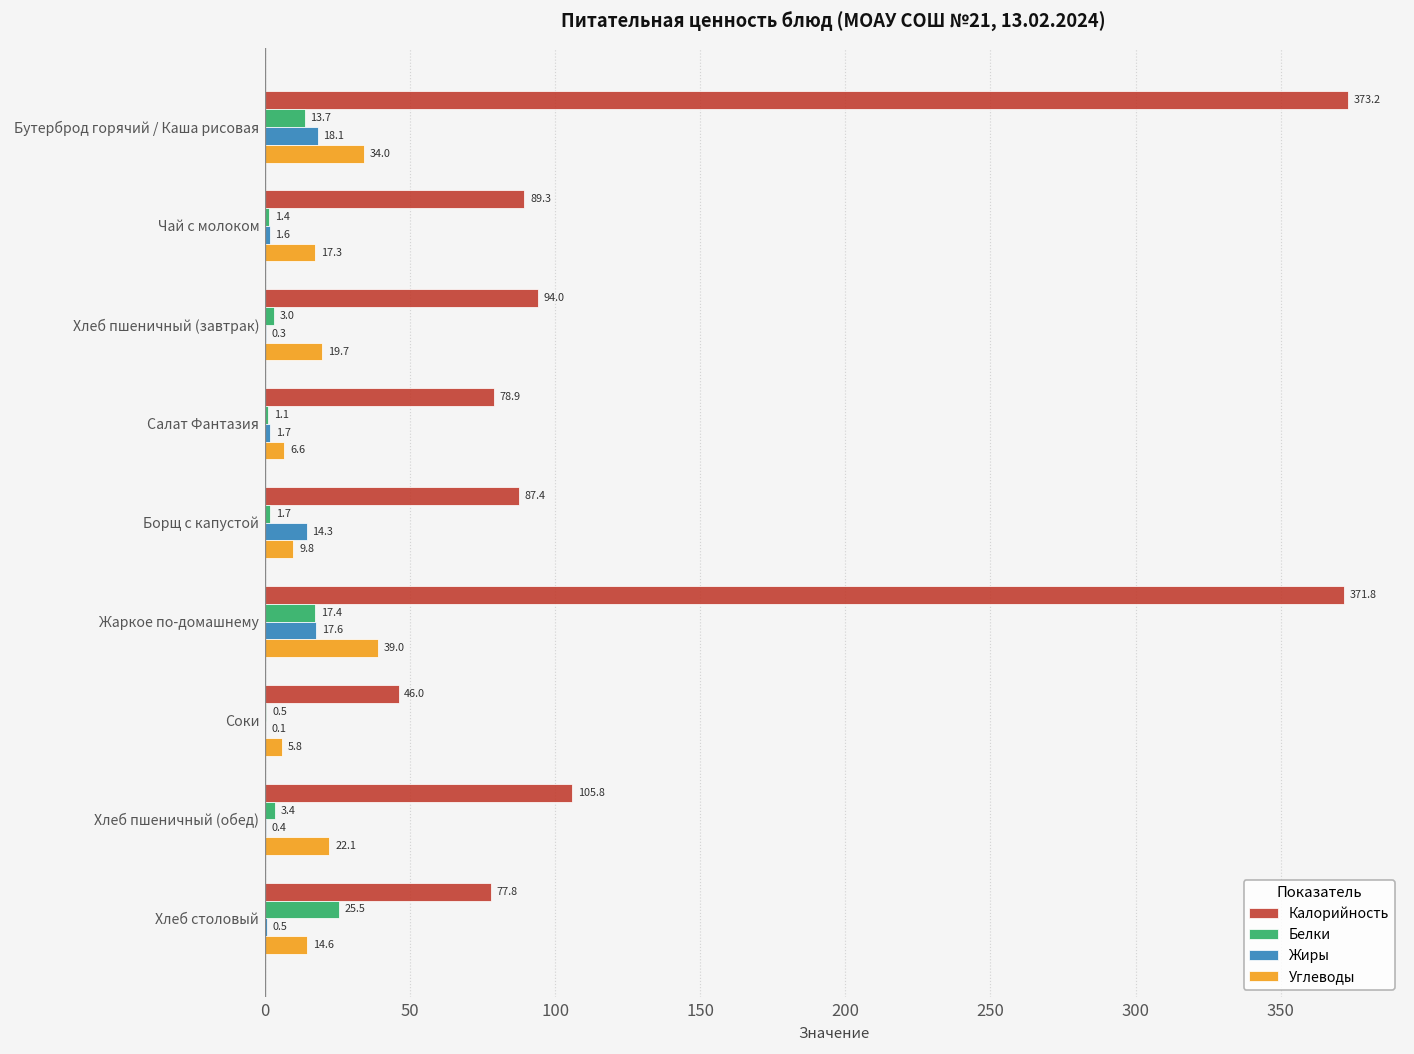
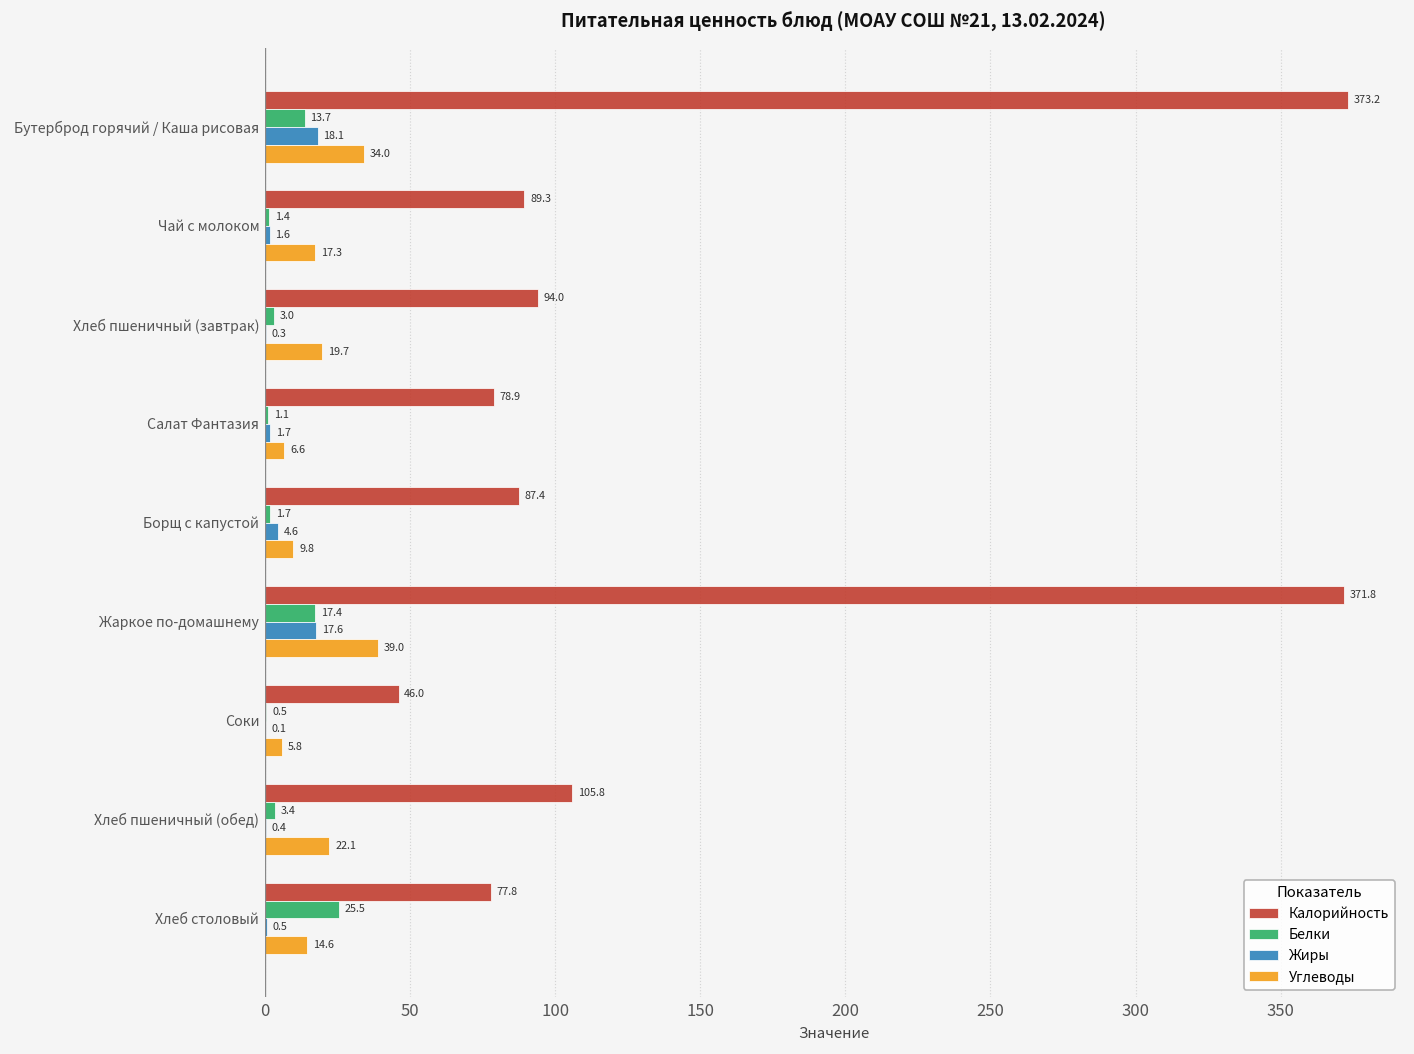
Жиры, Борщ с капустой: 14.3 -> 4.6
